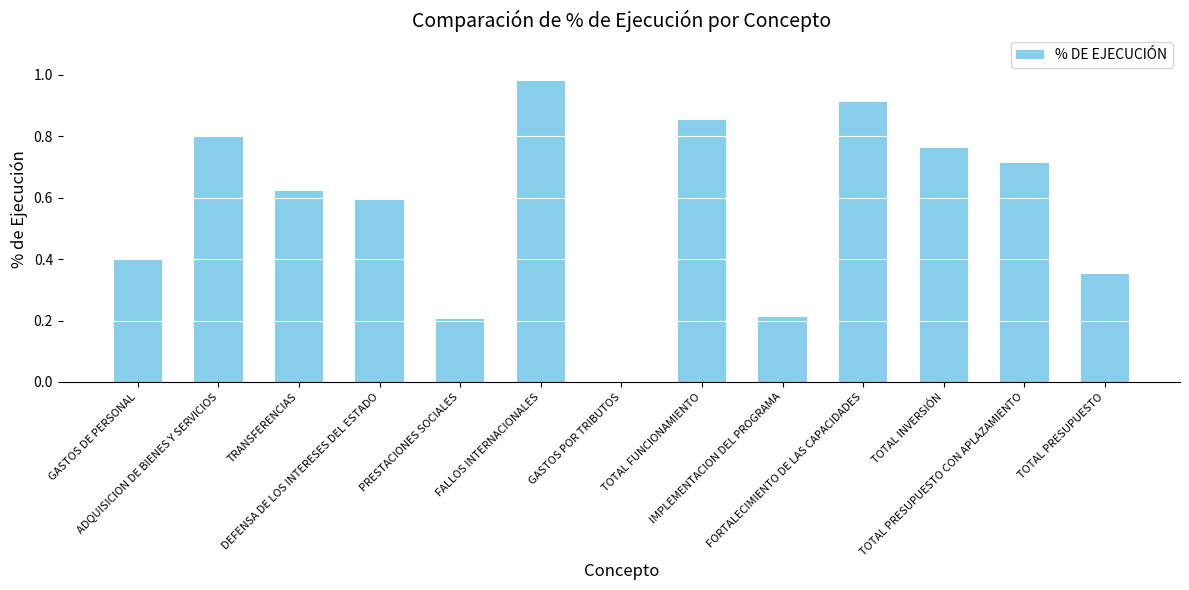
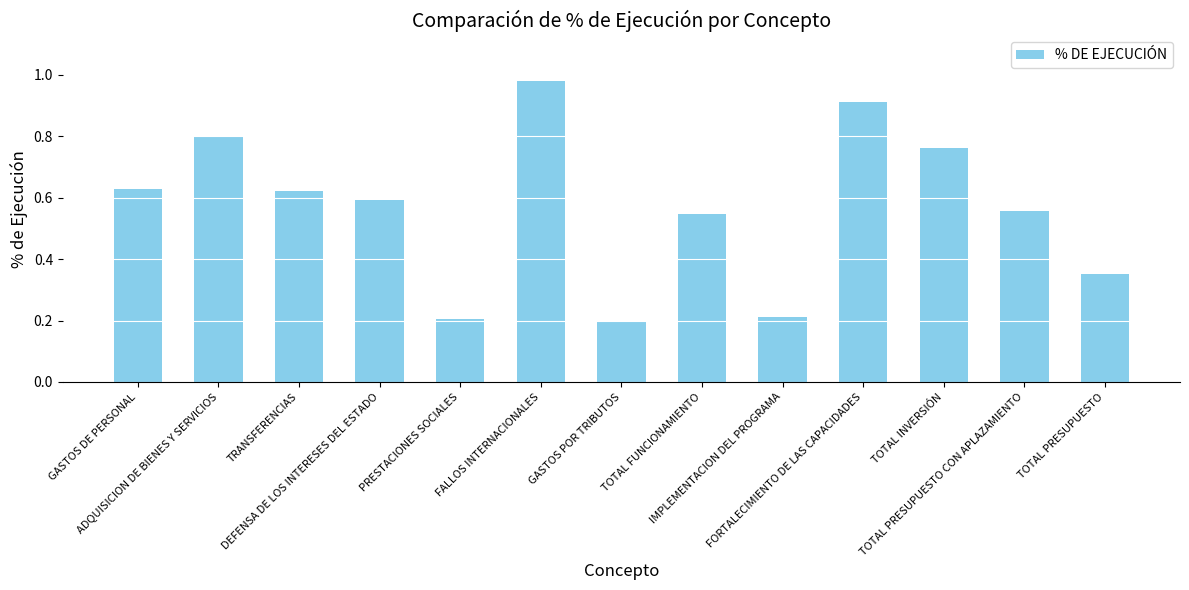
GASTOS DE PERSONAL: 0.40 -> 0.63
GASTOS POR TRIBUTOS: 0.0 -> 0.2
TOTAL FUNCIONAMIENTO: 0.85 -> 0.55
TOTAL PRESUPUESTO CON APLAZAMIENTO: 0.71 -> 0.56
